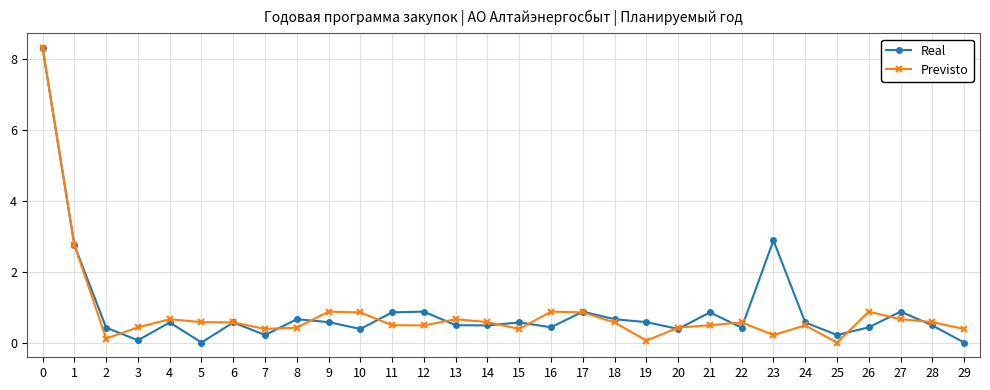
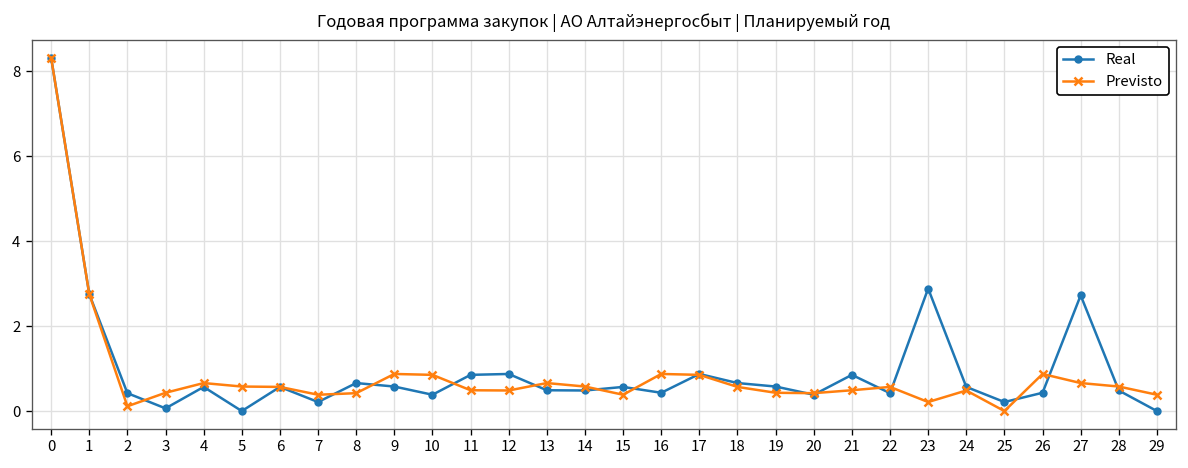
Previsto, 19: 0.1 -> 0.4
Real, 27: 0.9 -> 2.7
